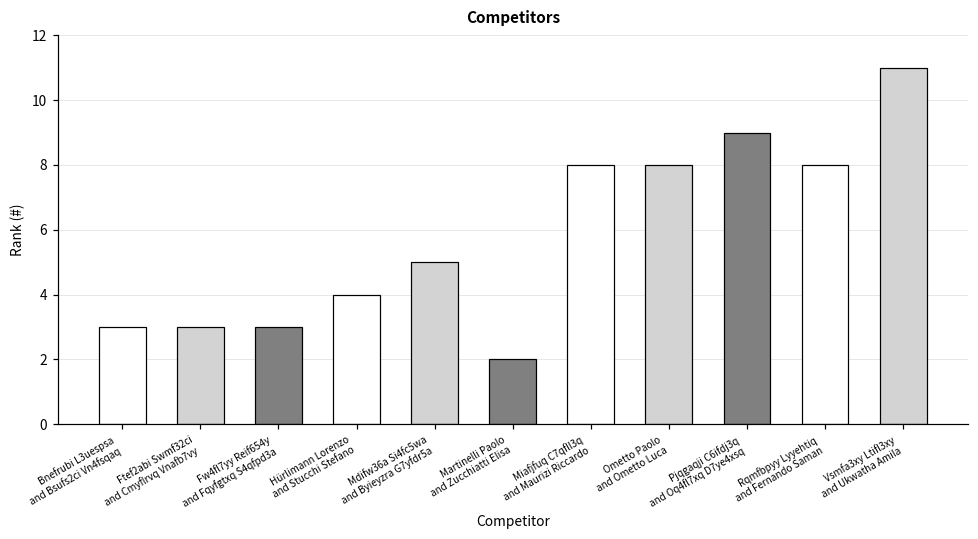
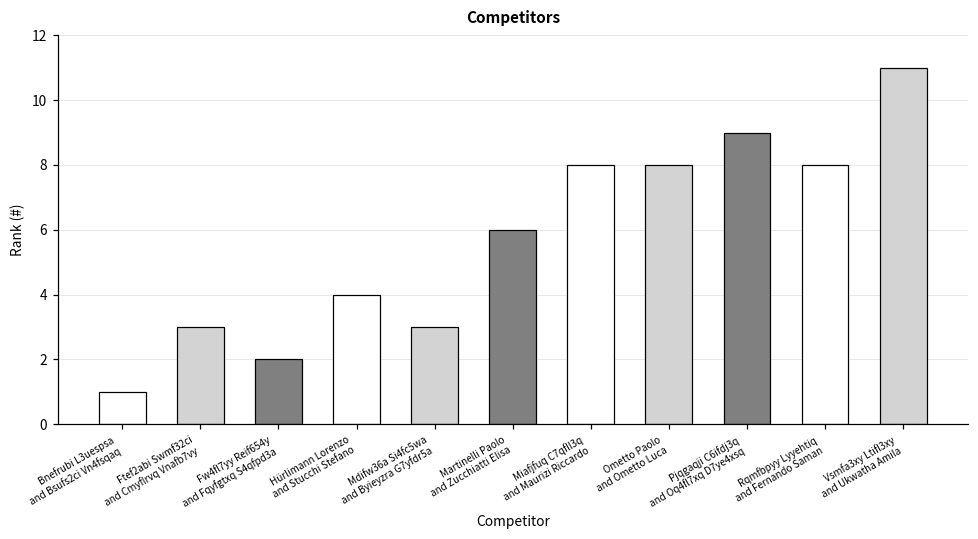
Bnefrubi L3uespsa and Bsufs2ci Vn4fsqaq: 3 -> 1
Fw4fl7yy Reif654y and Fqyfgtxq S4qfpd3a: 3 -> 2
Mdifw36a Si4fc5wa and Byieyzra G7yfdr5a: 5 -> 3
Martinelli Paolo and Zucchiatti Elisa: 2 -> 6
